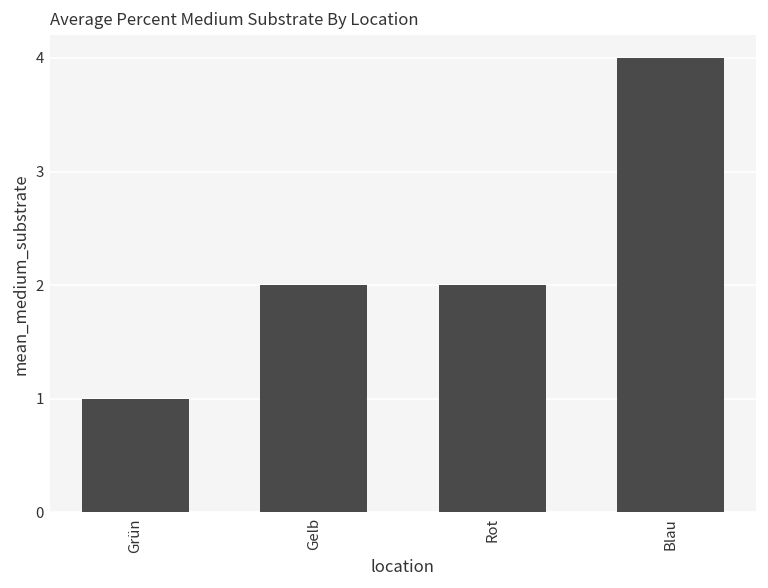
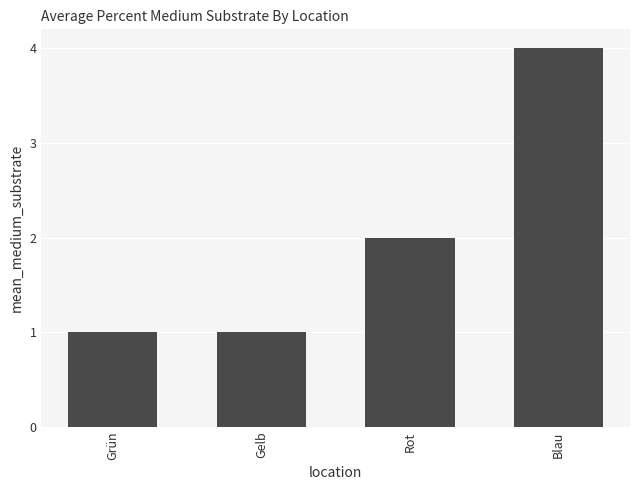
Gelb: 2 -> 1
